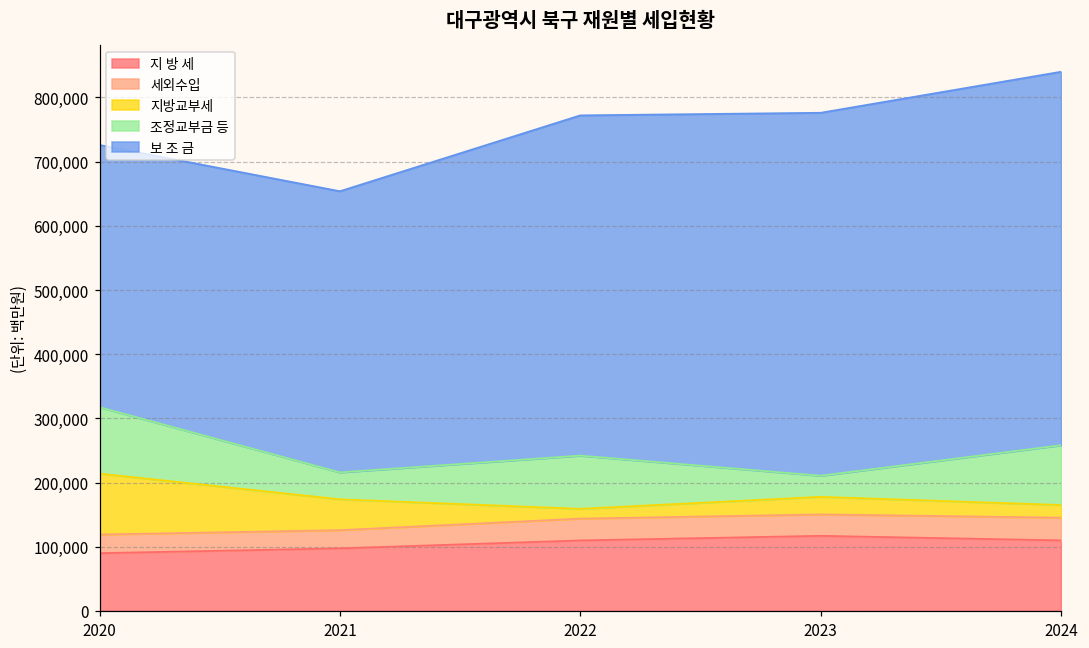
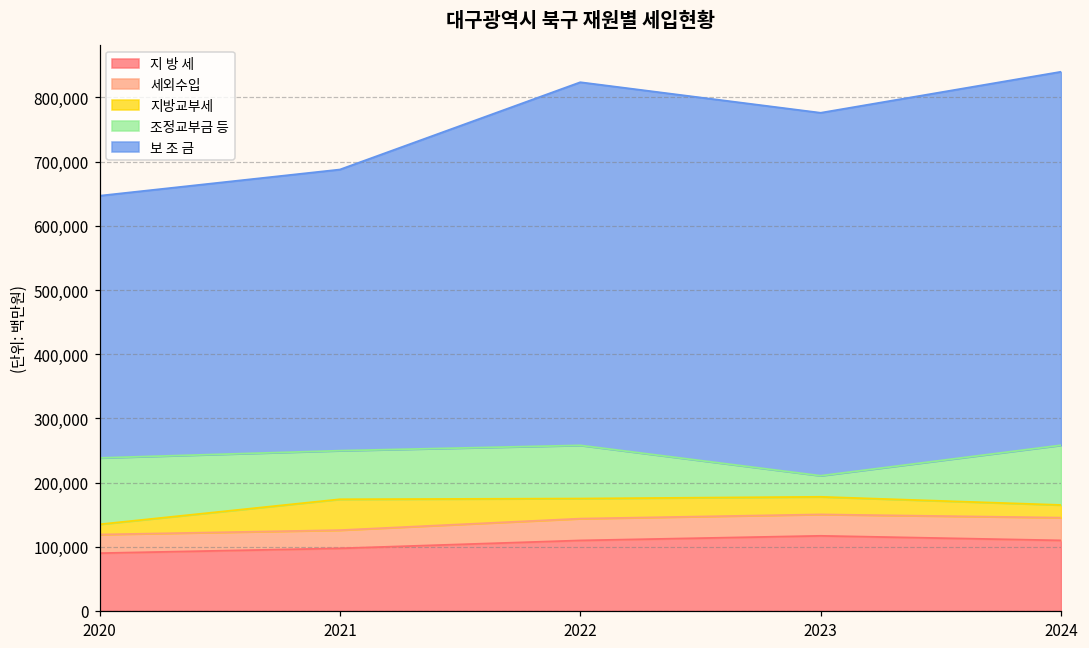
지방교부세, 2020: 90,000 -> 20,000
조정교부금 등, 2021: 40,000 -> 80,000
지방교부세, 2022: 20,000 -> 30,000
보 조 금, 2022: 530,000 -> 570,000
